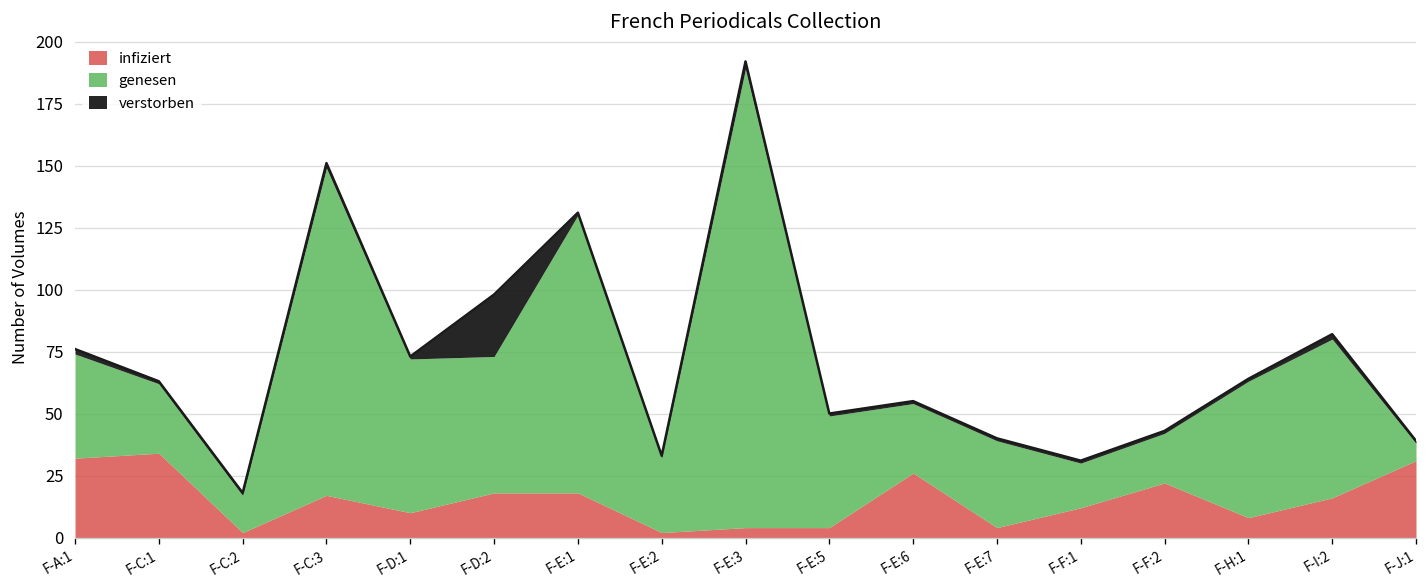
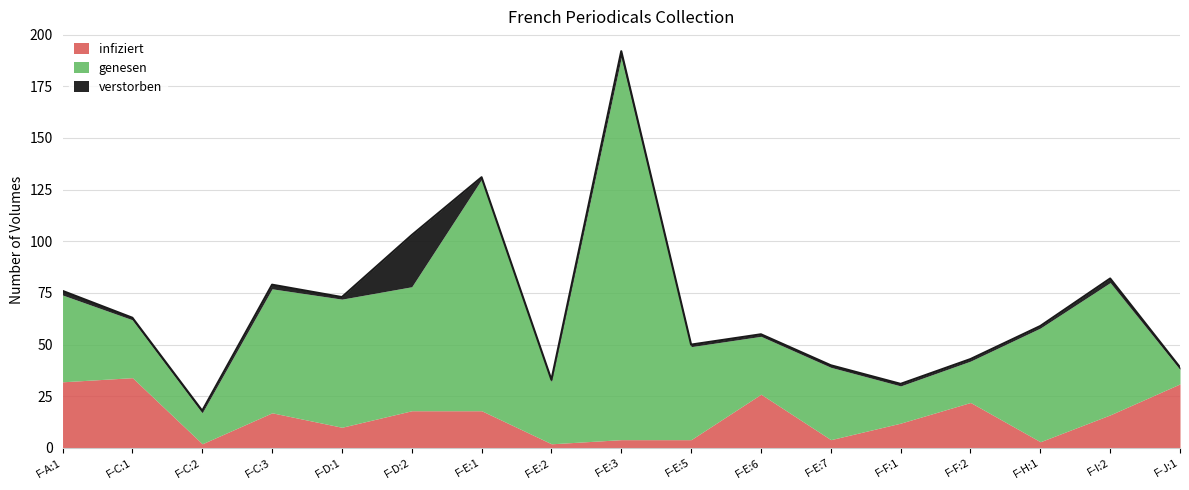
genesen, F-C:3: 132 -> 60
genesen, F-D:2: 55 -> 60
infiziert, F-H:1: 8 -> 3
